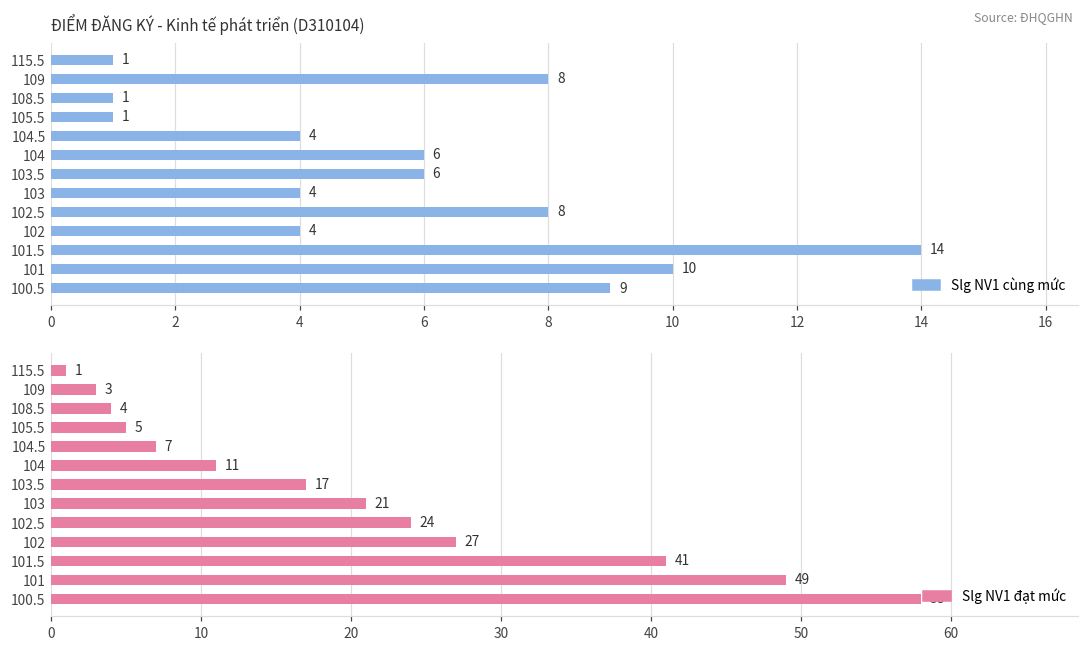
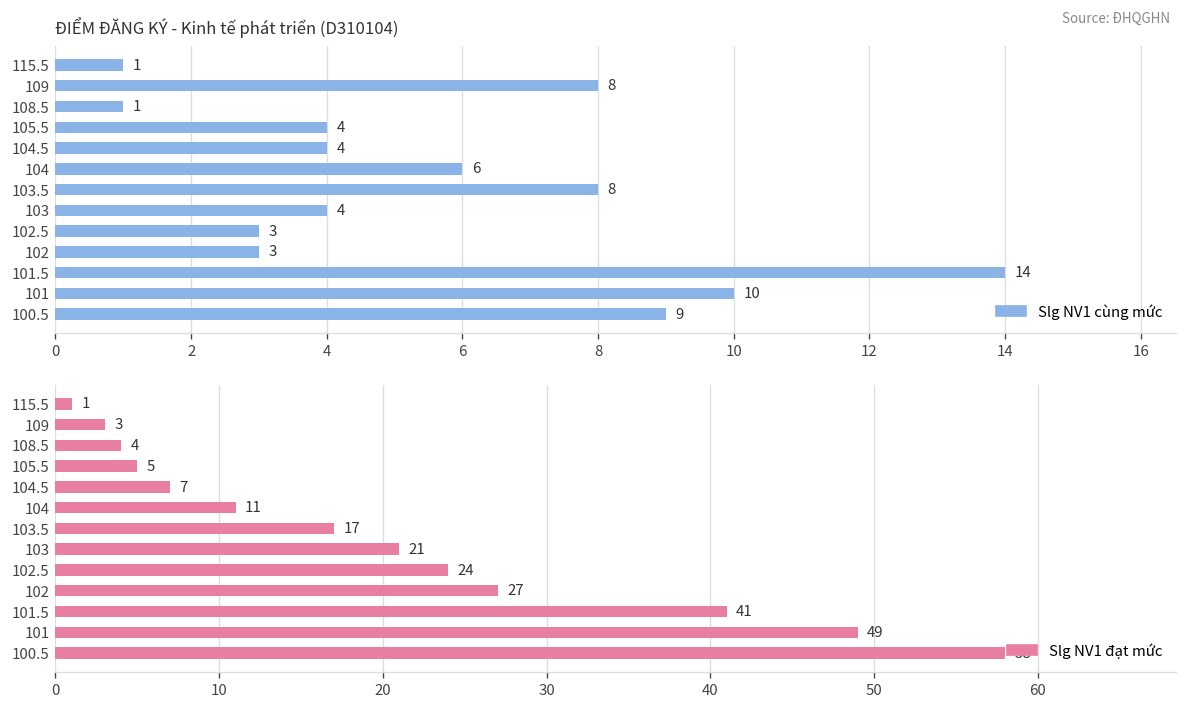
ĐIỂM ĐĂNG KÝ - Kinh tế phát triển (D310104), 105.5: 1 -> 4
ĐIỂM ĐĂNG KÝ - Kinh tế phát triển (D310104), 103.5: 6 -> 8
ĐIỂM ĐĂNG KÝ - Kinh tế phát triển (D310104), 102.5: 8 -> 3
ĐIỂM ĐĂNG KÝ - Kinh tế phát triển (D310104), 102: 4 -> 3
